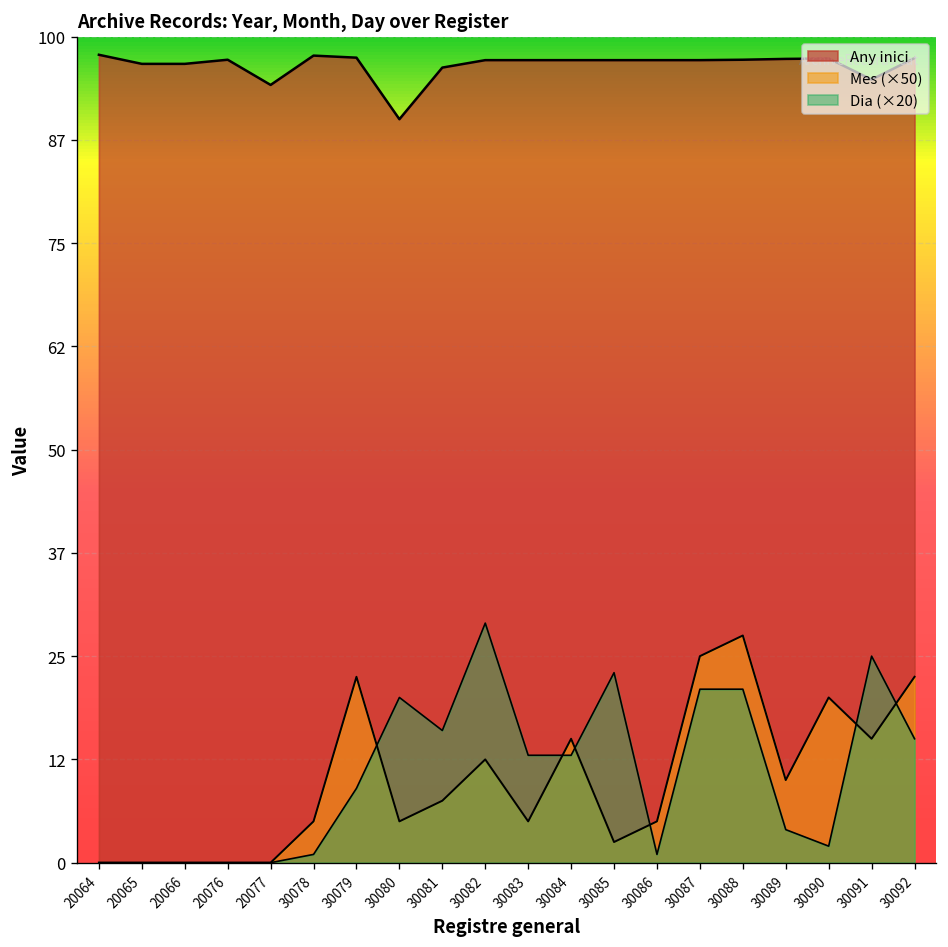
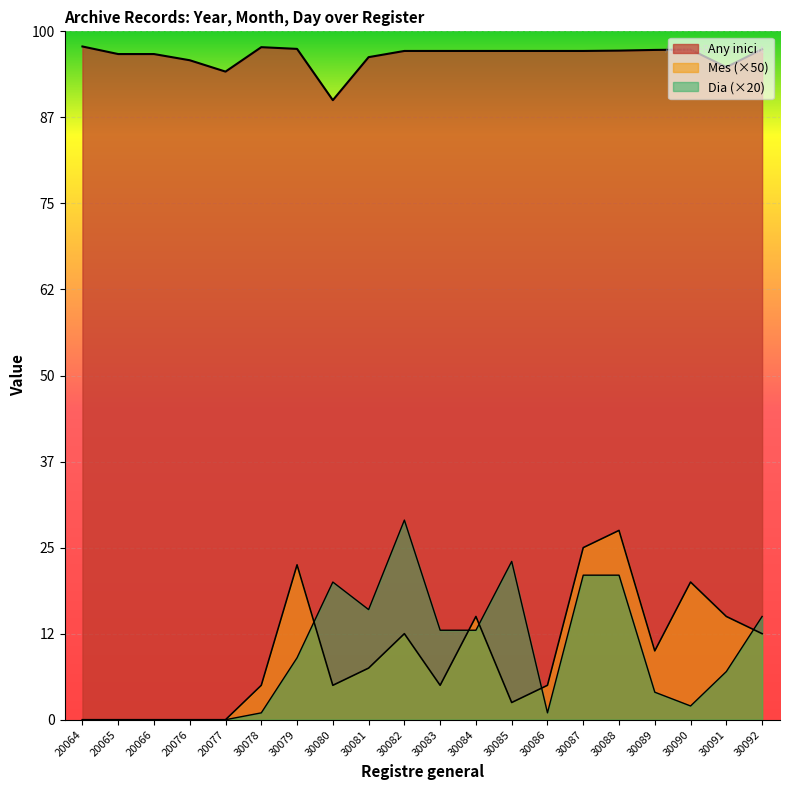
Any inici, 20076: 97 -> 96
Dia (×20), 30091: 25 -> 7
Mes (×50), 30092: 23 -> 13
